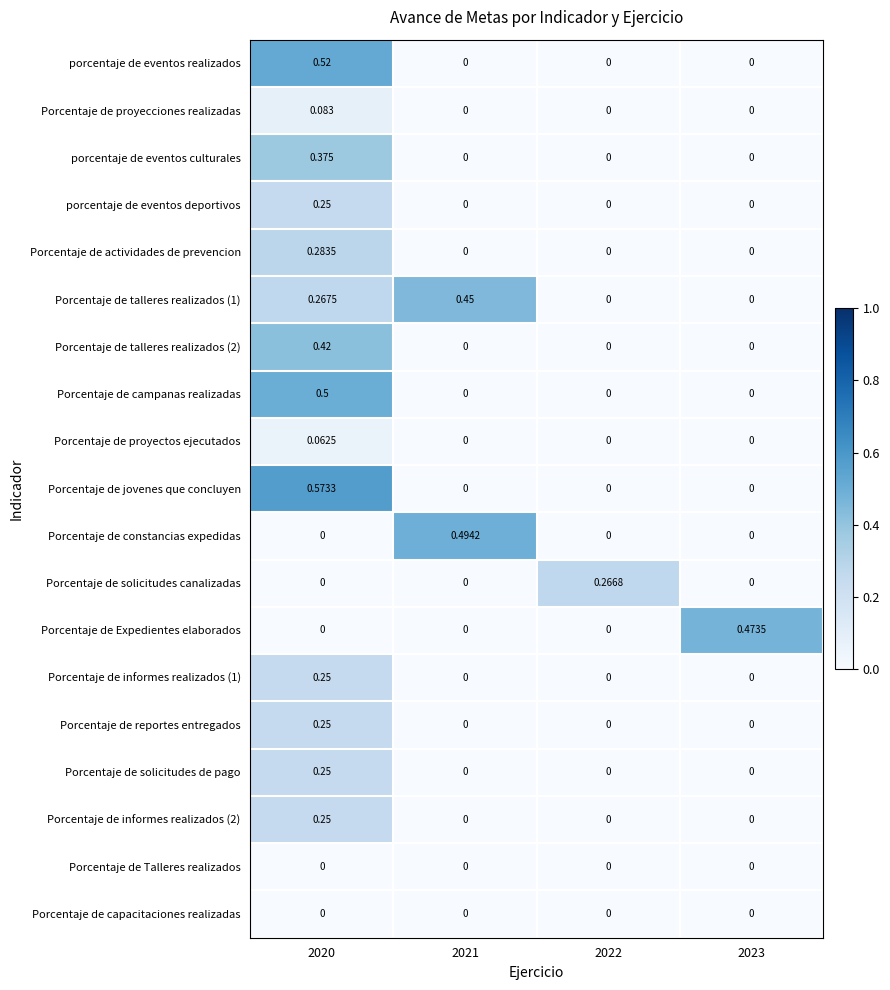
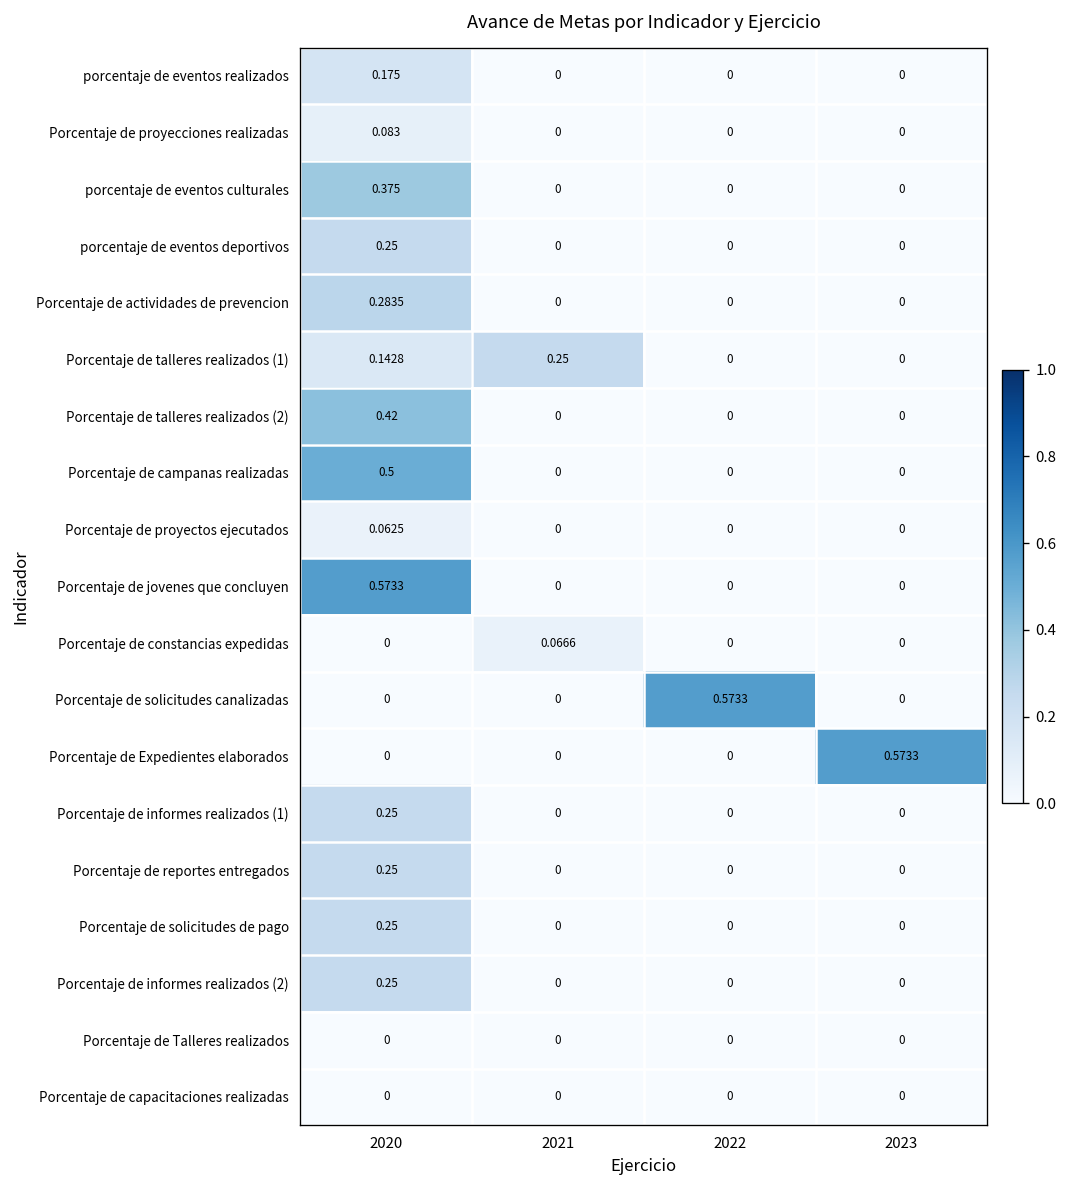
porcentaje de eventos realizados, 2020: 0.52 -> 0.175
Porcentaje de talleres realizados (1), 2020: 0.2675 -> 0.1428
Porcentaje de talleres realizados (1), 2021: 0.45 -> 0.25
Porcentaje de constancias expedidas, 2021: 0.4942 -> 0.0666
Porcentaje de solicitudes canalizadas, 2022: 0.2668 -> 0.5733
Porcentaje de Expedientes elaborados, 2023: 0.4735 -> 0.5733
